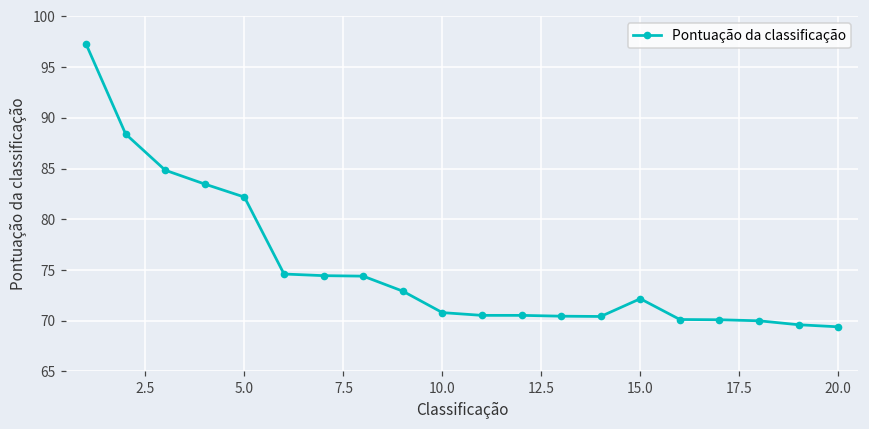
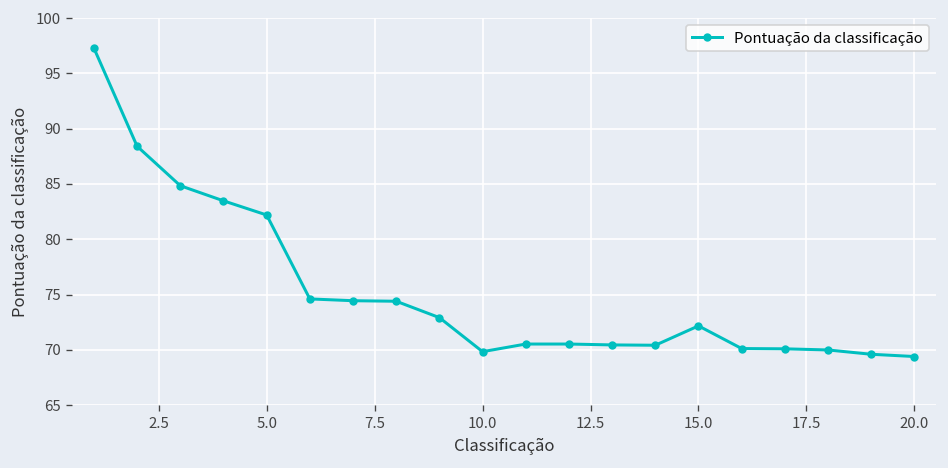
10.0: 71 -> 70
